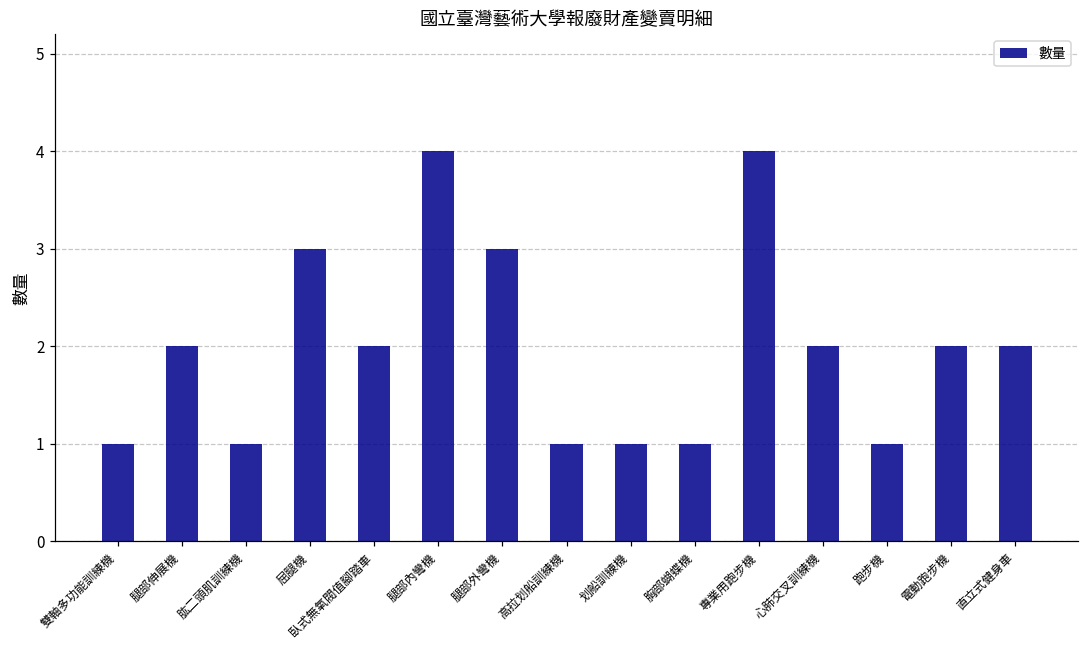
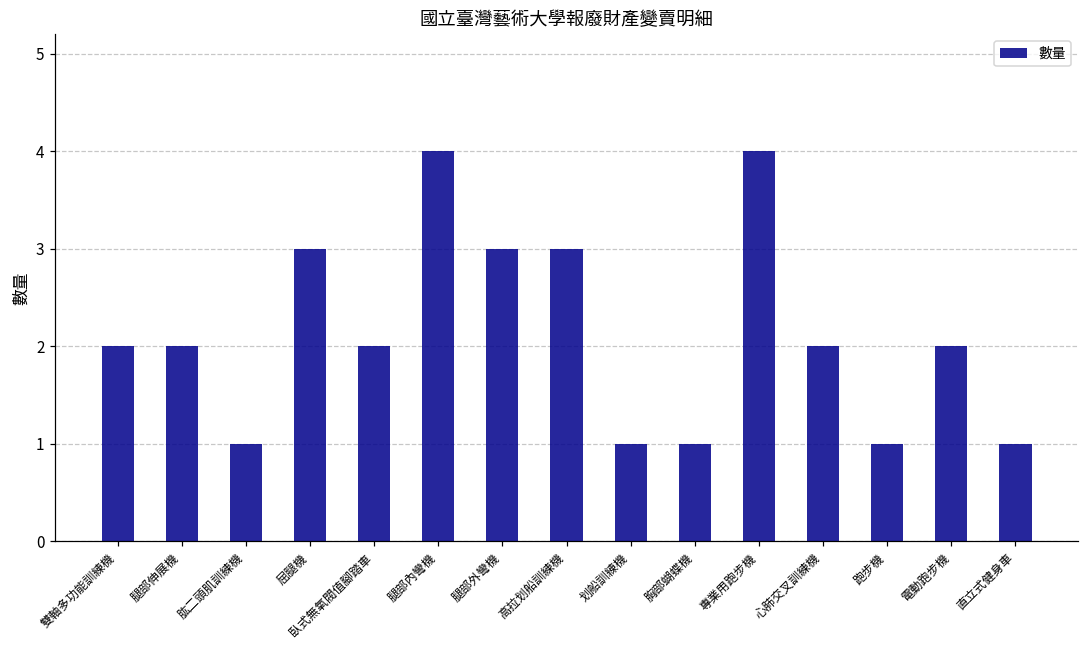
雙軸多功能訓練機: 1 -> 2
高拉划船訓練機: 1 -> 3
直立式健身車: 2 -> 1
